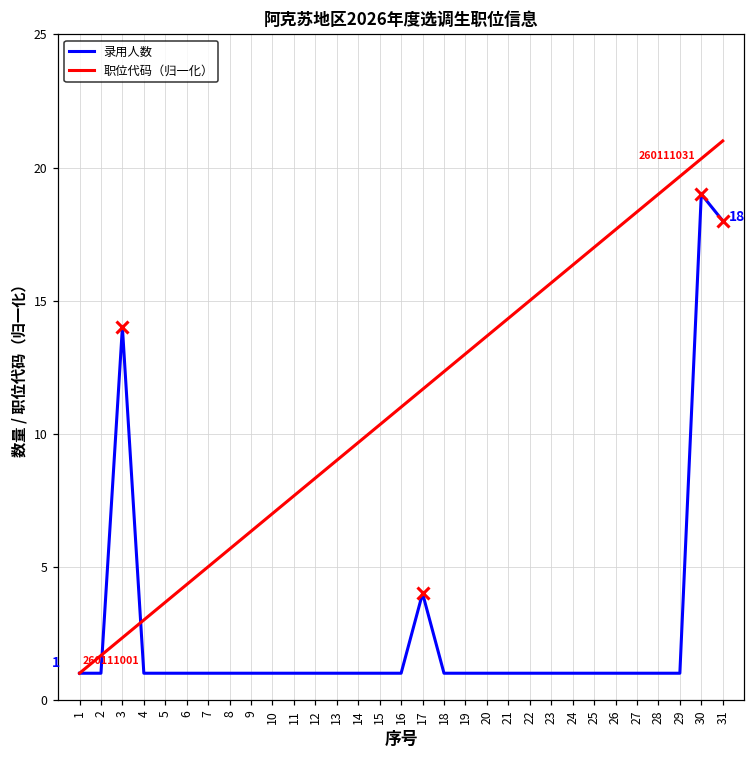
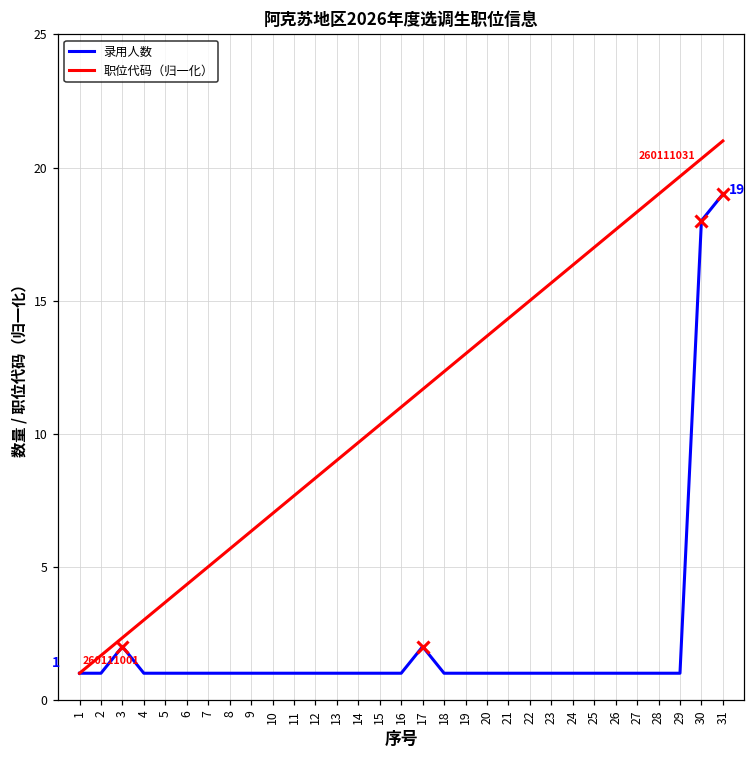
录用人数, 3: 14 -> 2
录用人数, 17: 4 -> 2
录用人数, 30: 19 -> 18
录用人数, 31: 18 -> 19
